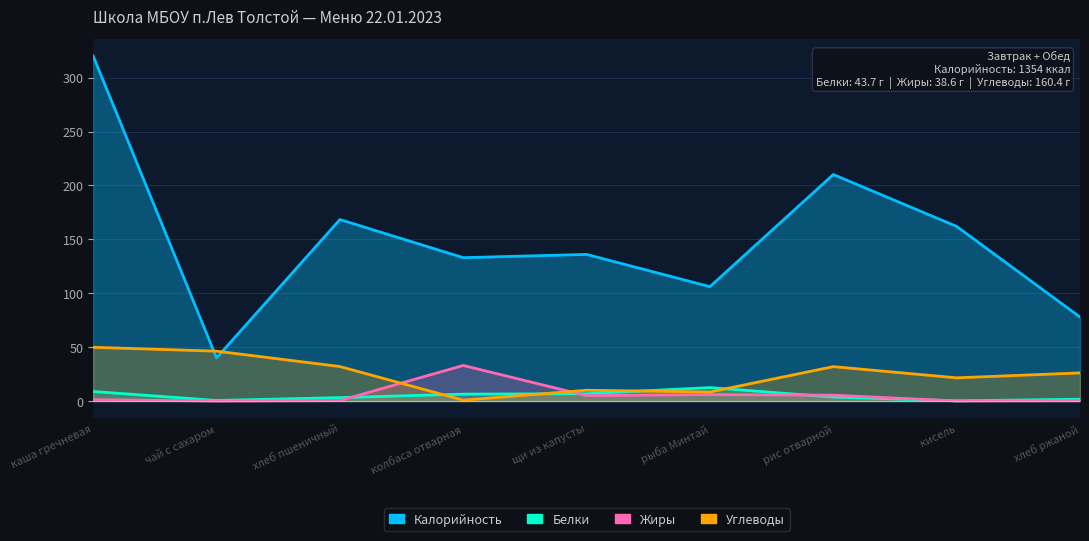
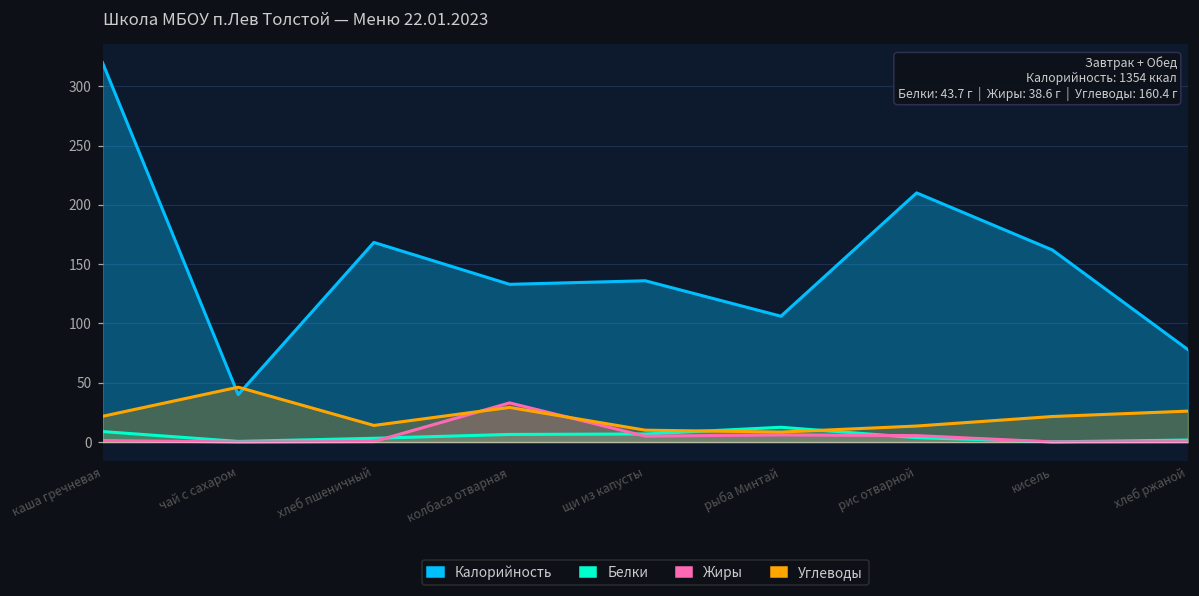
Углеводы, каша гречневая: 50 -> 22
Углеводы, хлеб пшеничный: 32 -> 14
Углеводы, колбаса отварная: 1 -> 29
Углеводы, рис отварной: 32 -> 14
